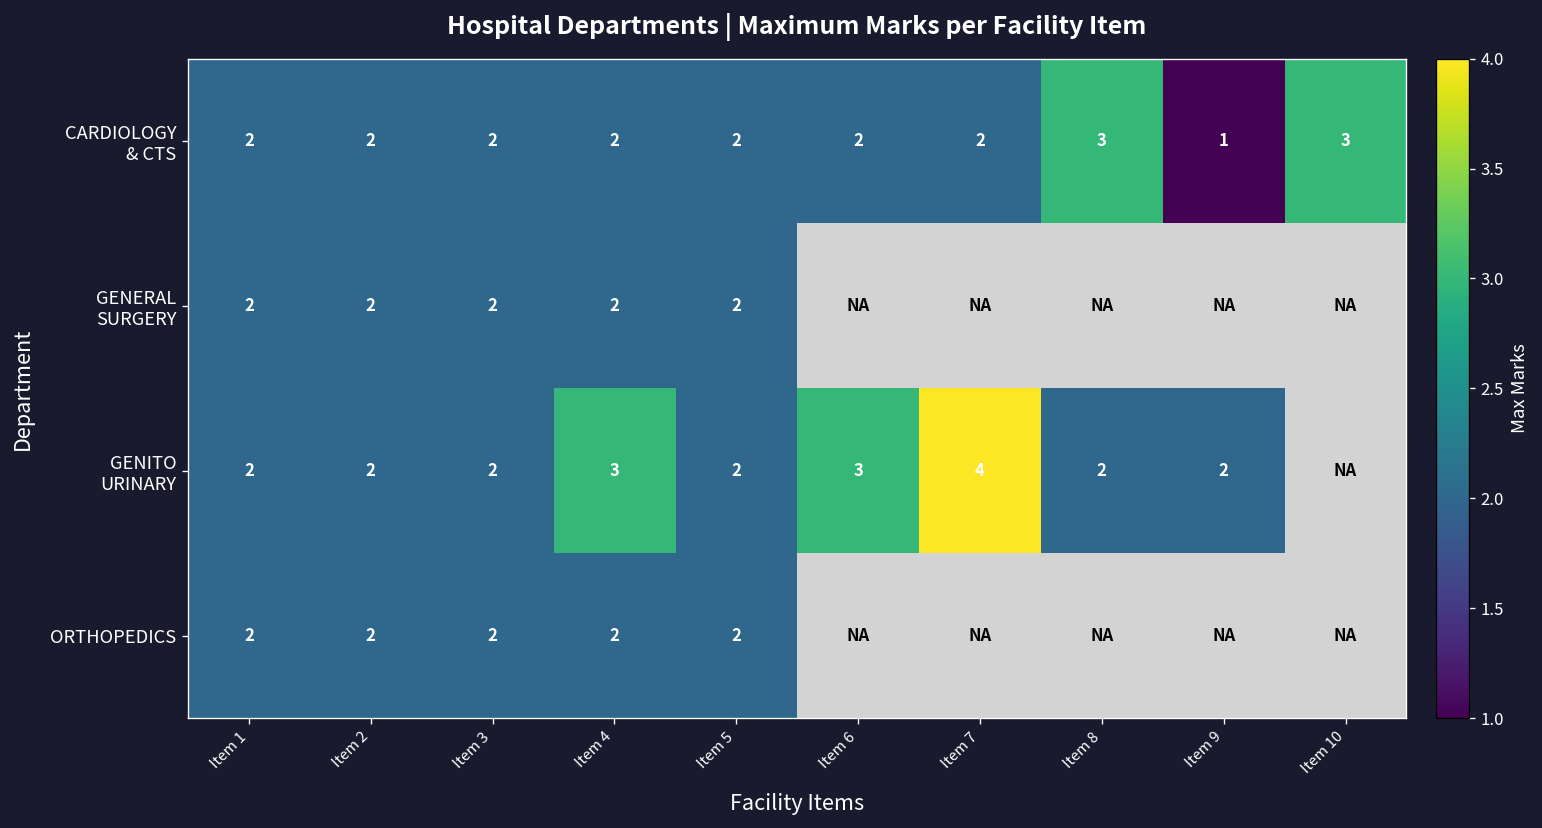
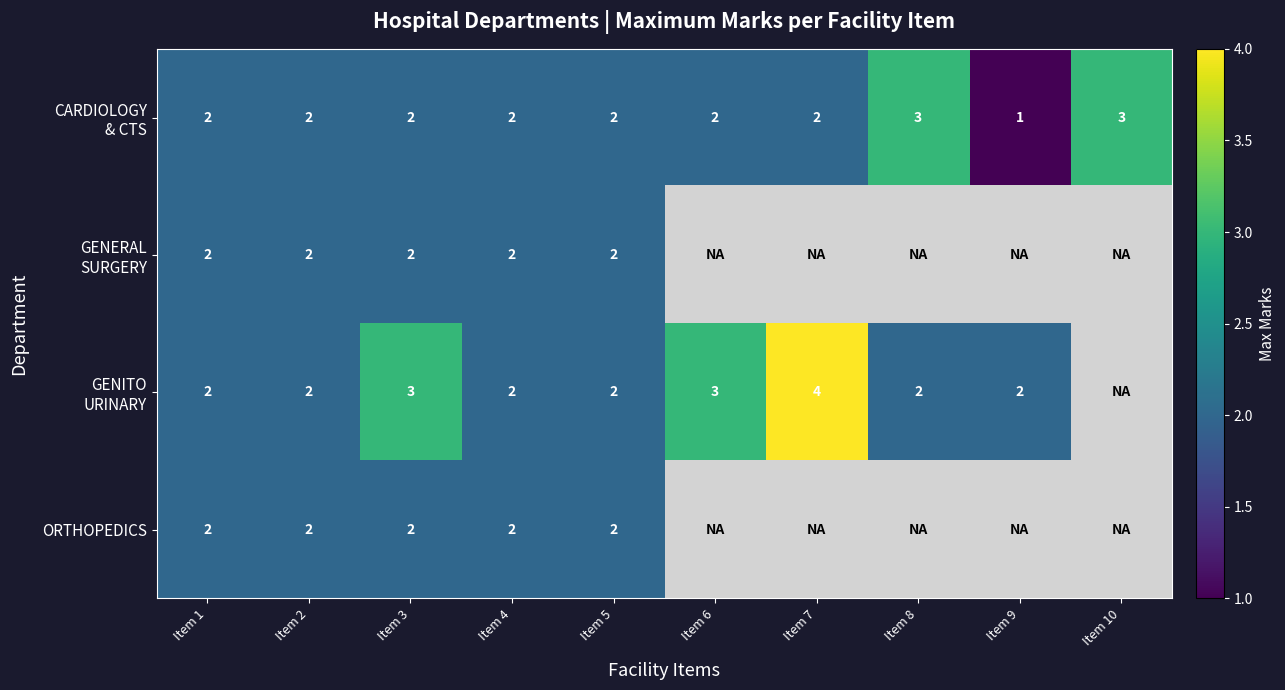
GENITO URINARY, Item 3: 2 -> 3
GENITO URINARY, Item 4: 3 -> 2
